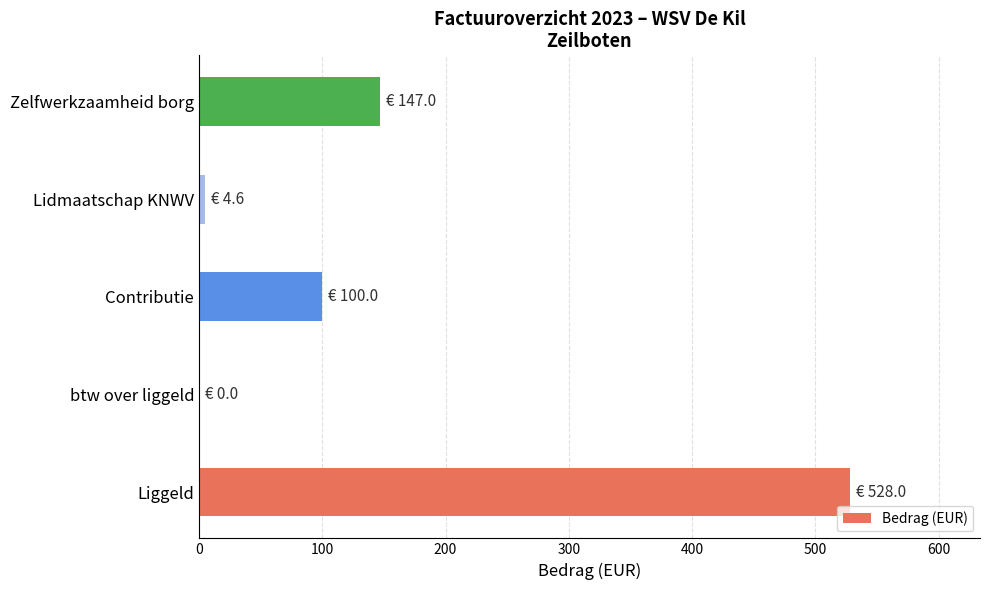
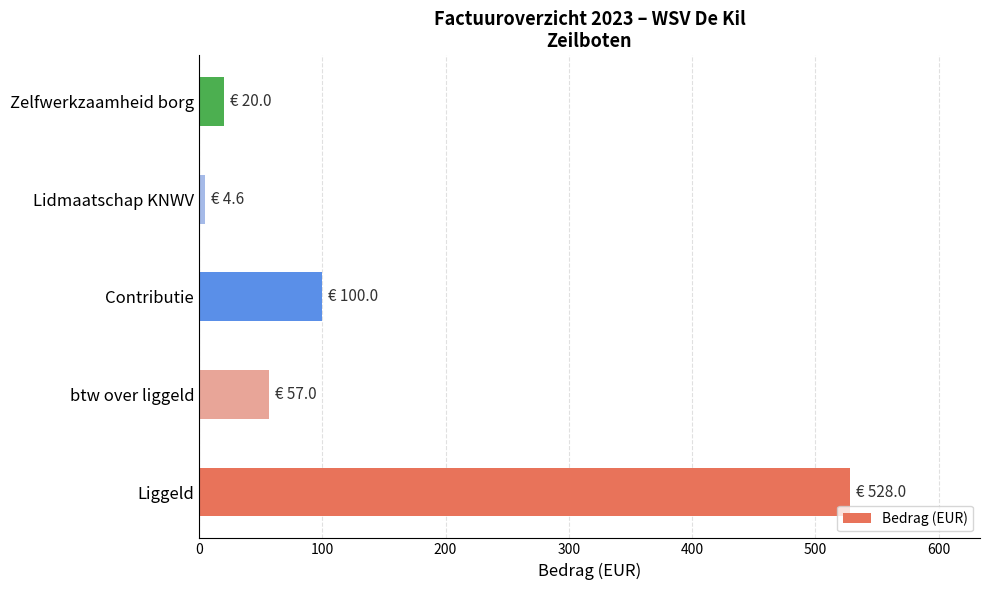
Zelfwerkzaamheid borg: 147.0 -> 20.0
btw over liggeld: 0.0 -> 57.0
